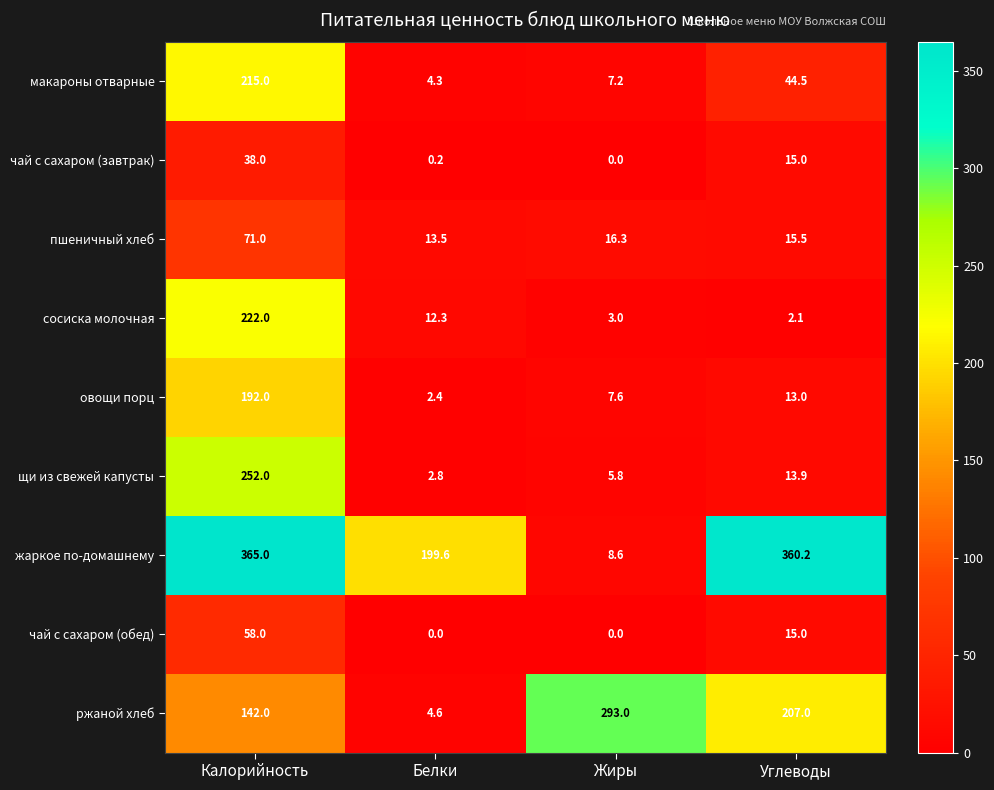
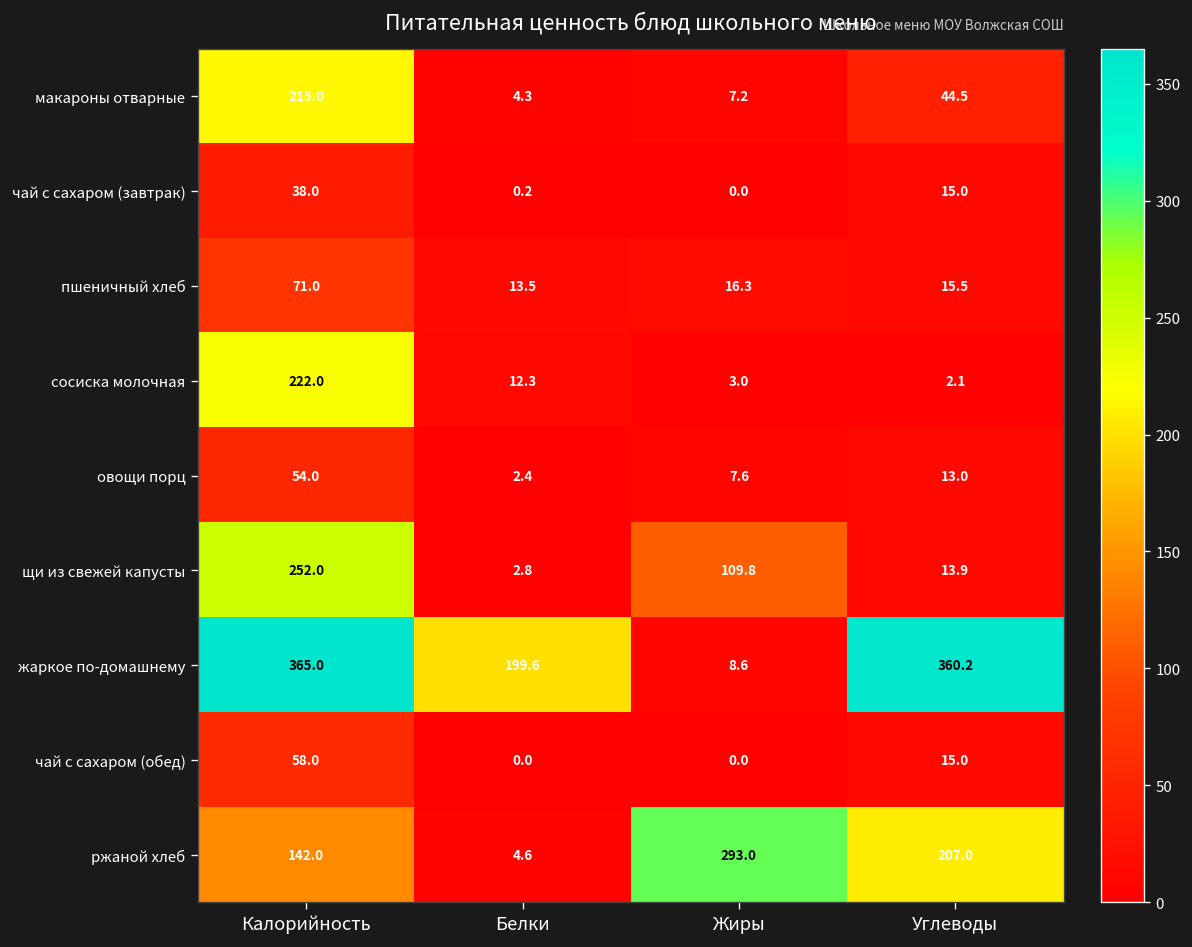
овощи порц, Калорийность: 192.0 -> 54.0
щи из свежей капусты, Жиры: 5.8 -> 109.8
